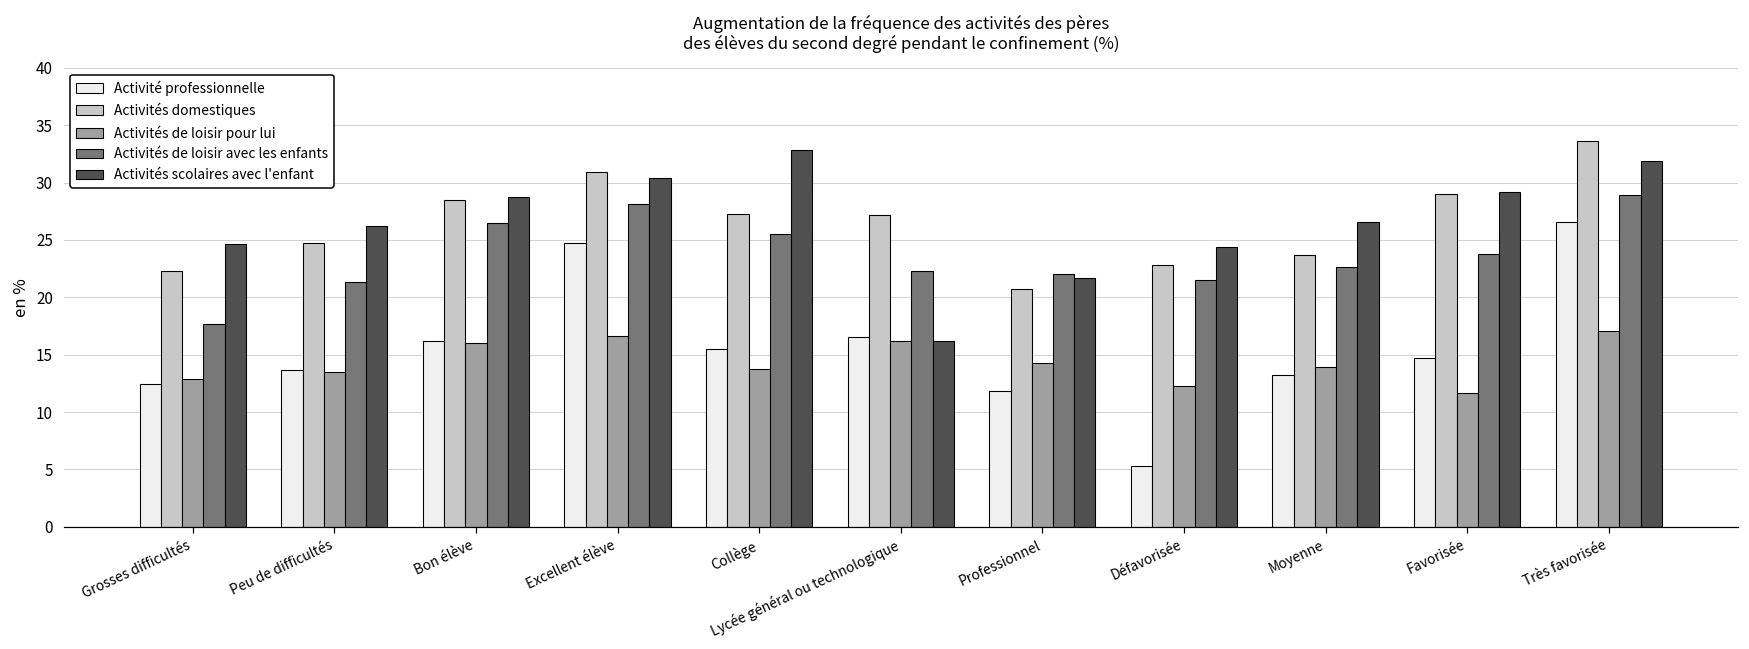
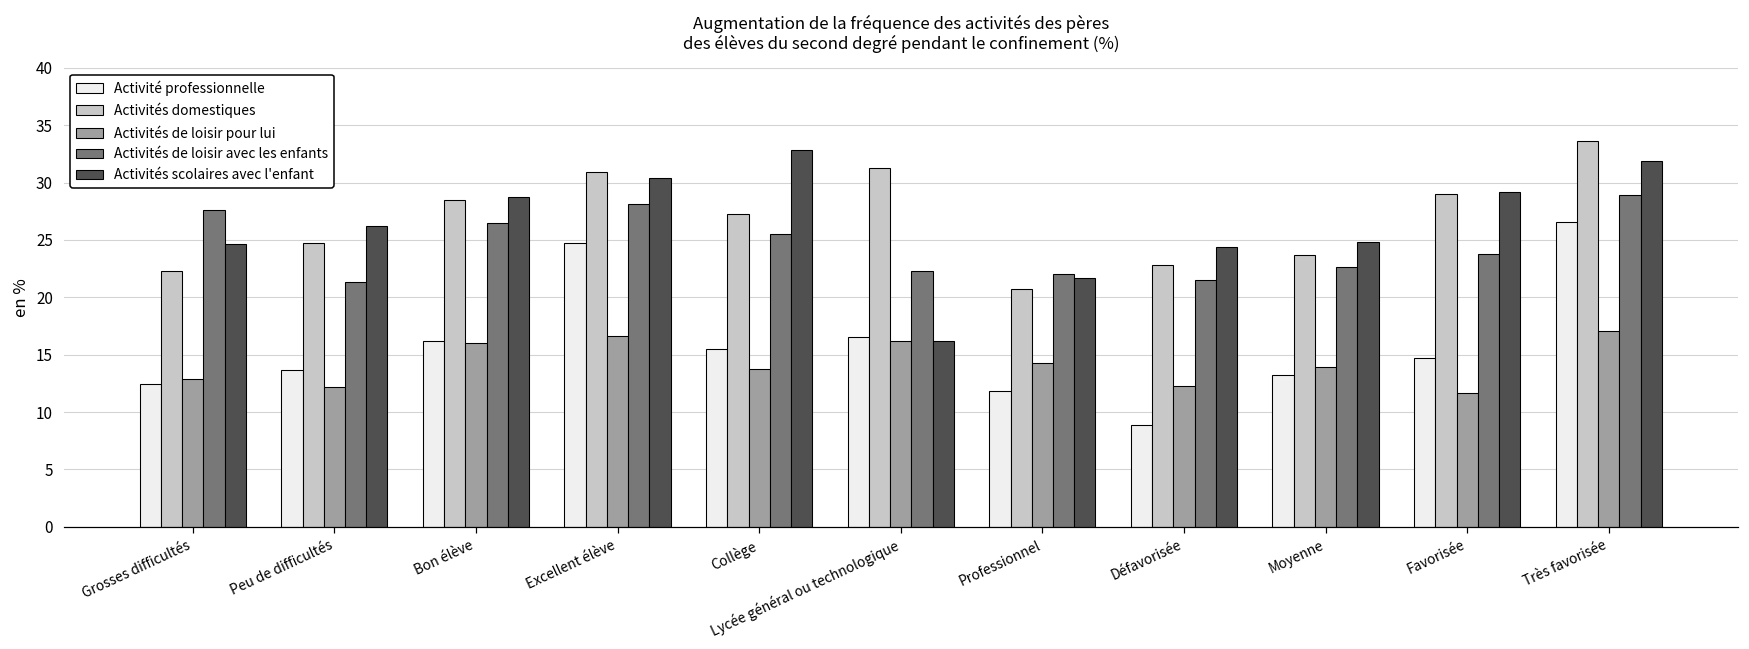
Activités de loisir avec les enfants, Grosses difficultés: 17.7 -> 27.7
Activités de loisir pour lui, Peu de difficultés: 13.5 -> 12.2
Activités domestiques, Lycée général ou technologique: 27.2 -> 31.3
Activité professionnelle, Défavorisée: 5.3 -> 8.8
Activités scolaires avec l'enfant, Moyenne: 26.5 -> 24.8
